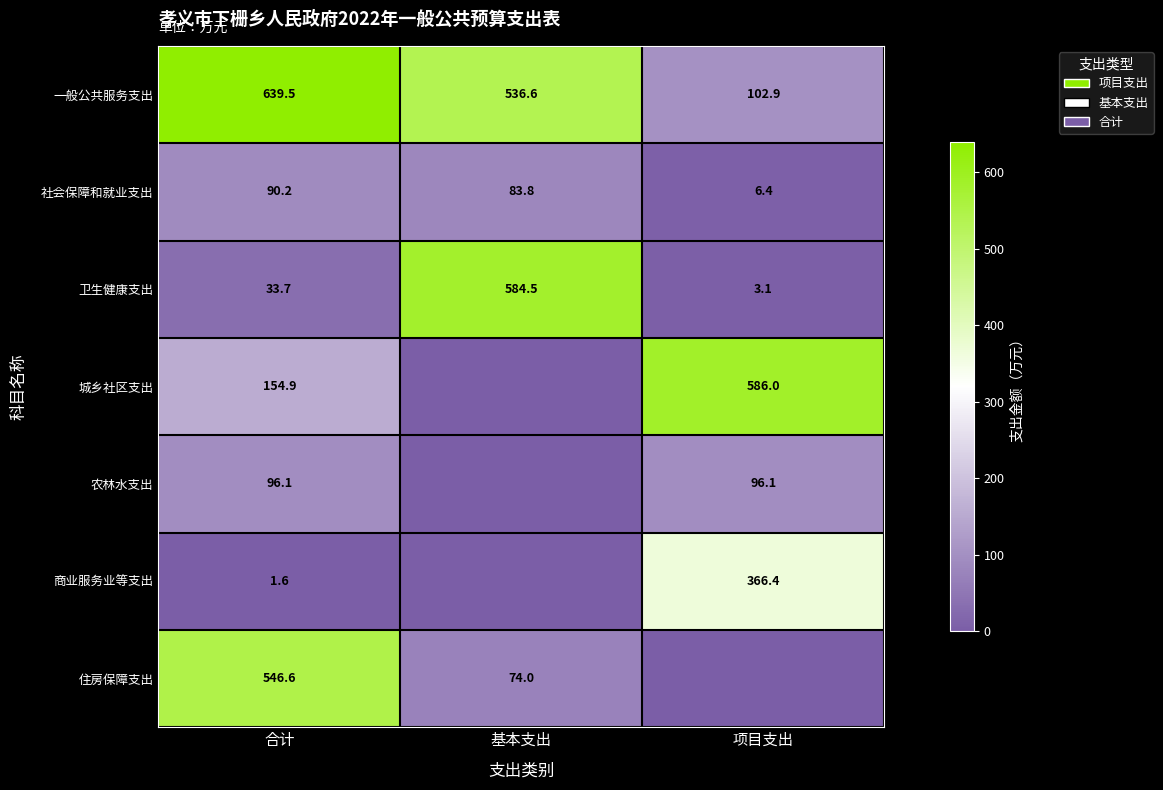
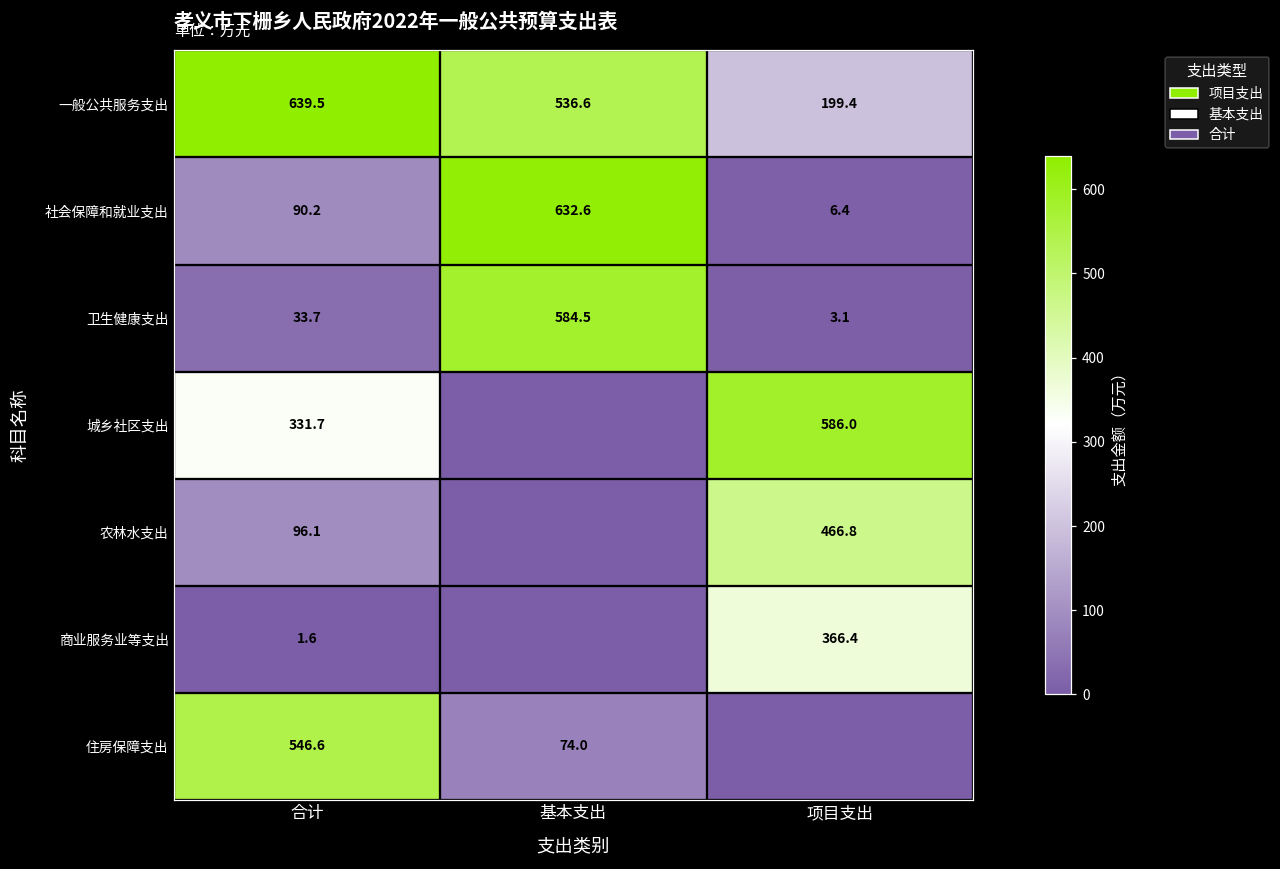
一般公共服务支出, 项目支出: 102.9 -> 199.4
社会保障和就业支出, 基本支出: 83.8 -> 632.6
城乡社区支出, 合计: 154.9 -> 331.7
农林水支出, 项目支出: 96.1 -> 466.8
